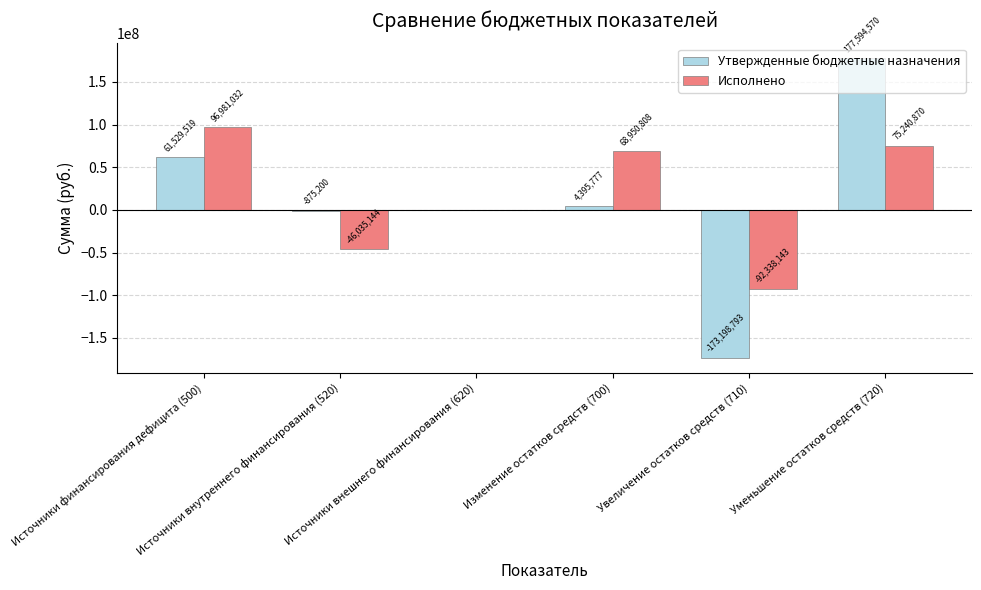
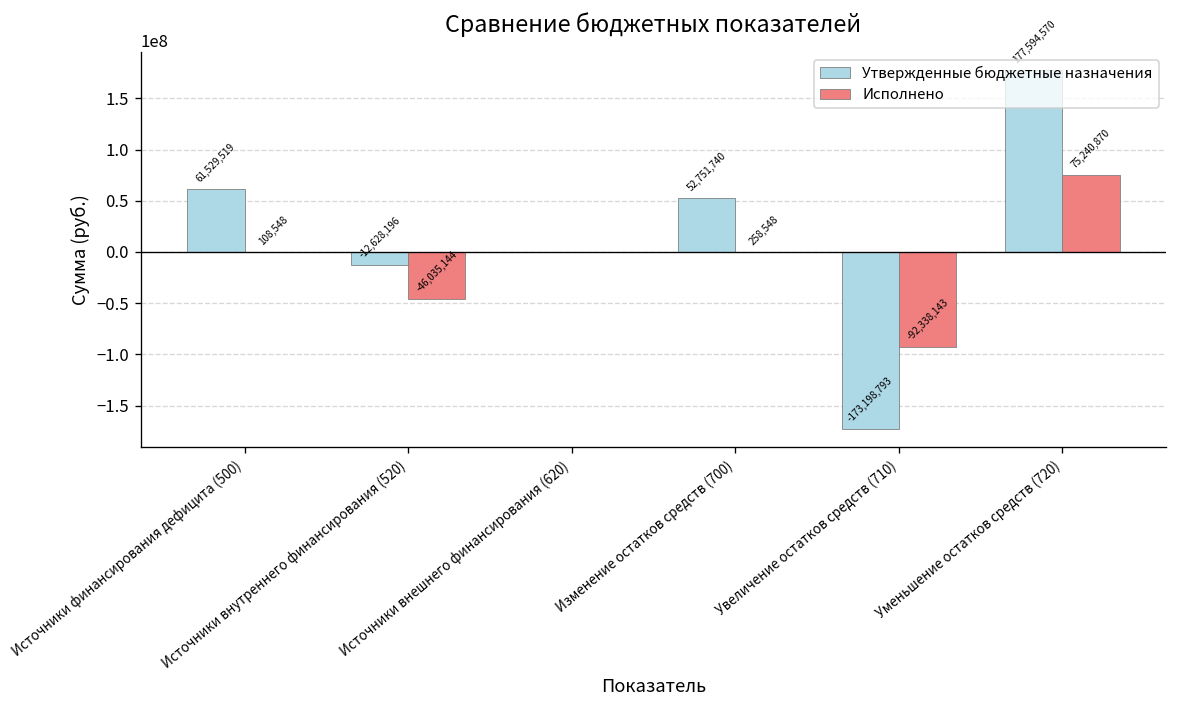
Исполнено, Источники финансирования дефицита (500): 96,981,032 -> 108,548
Утвержденные бюджетные назначения, Источники внутреннего финансирования (520): -875,200 -> -12,628,196
Утвержденные бюджетные назначения, Изменение остатков средств (700): 4,395,777 -> 52,751,740
Исполнено, Изменение остатков средств (700): 68,950,808 -> 258,548
